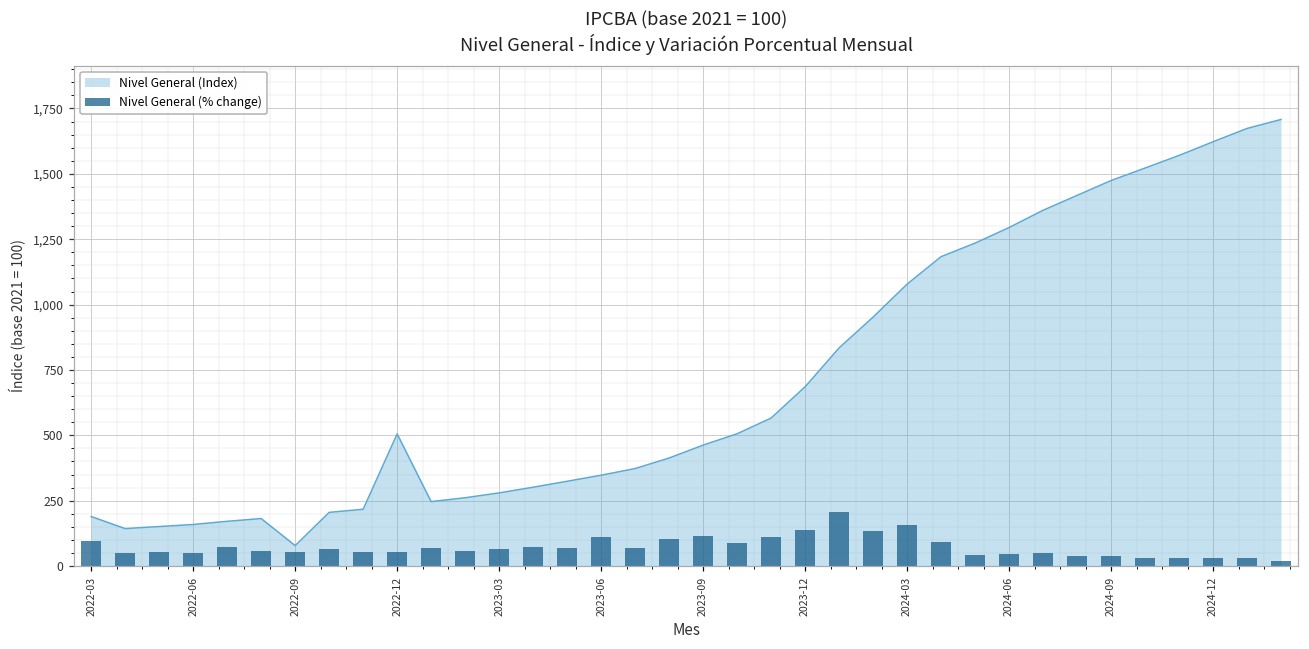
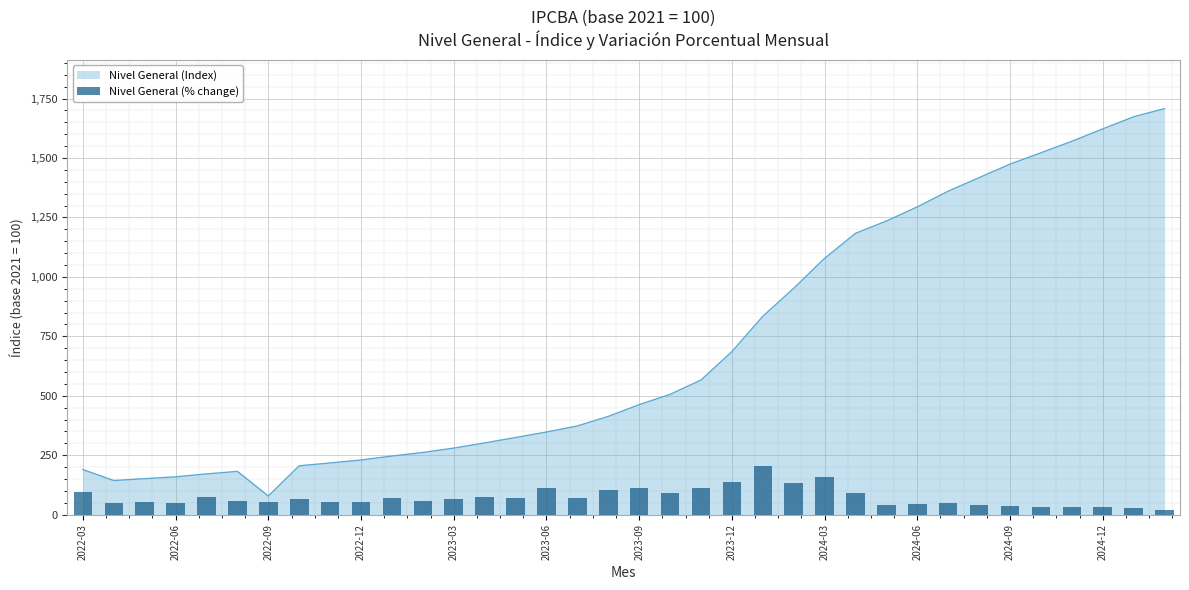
Nivel General (Index), 2022-12: 510 -> 230
